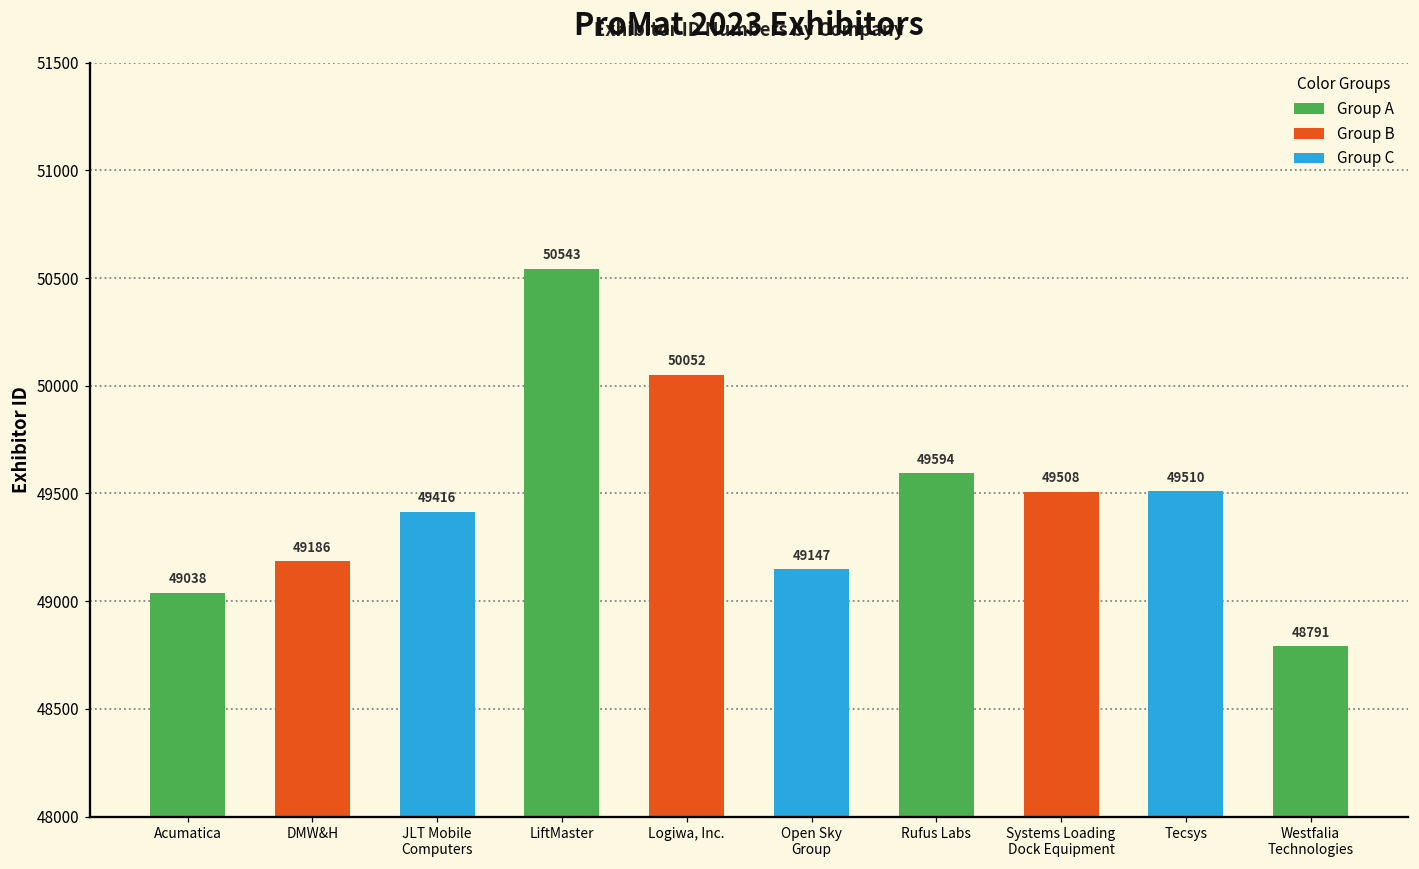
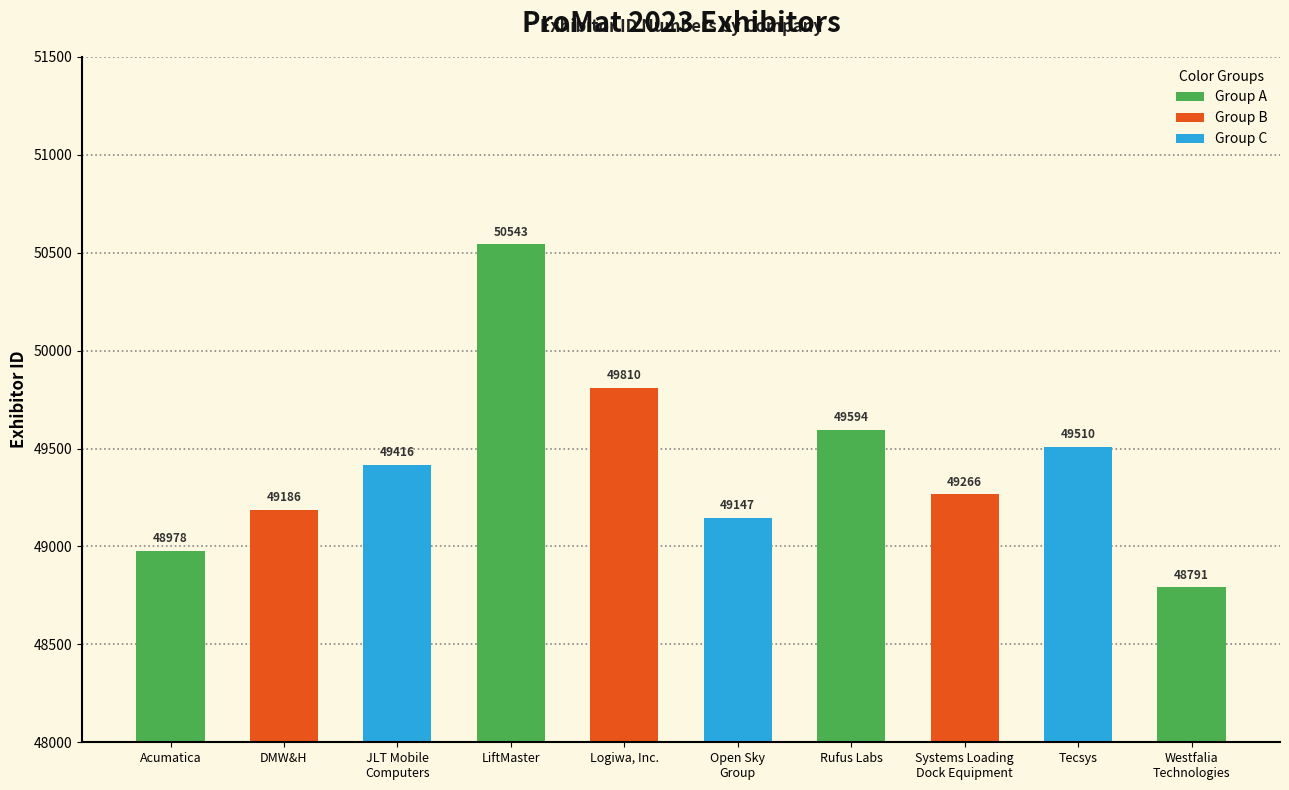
Acumatica: 49038 -> 48978
Logiwa, Inc.: 50052 -> 49810
Systems Loading Dock Equipment: 49508 -> 49266
